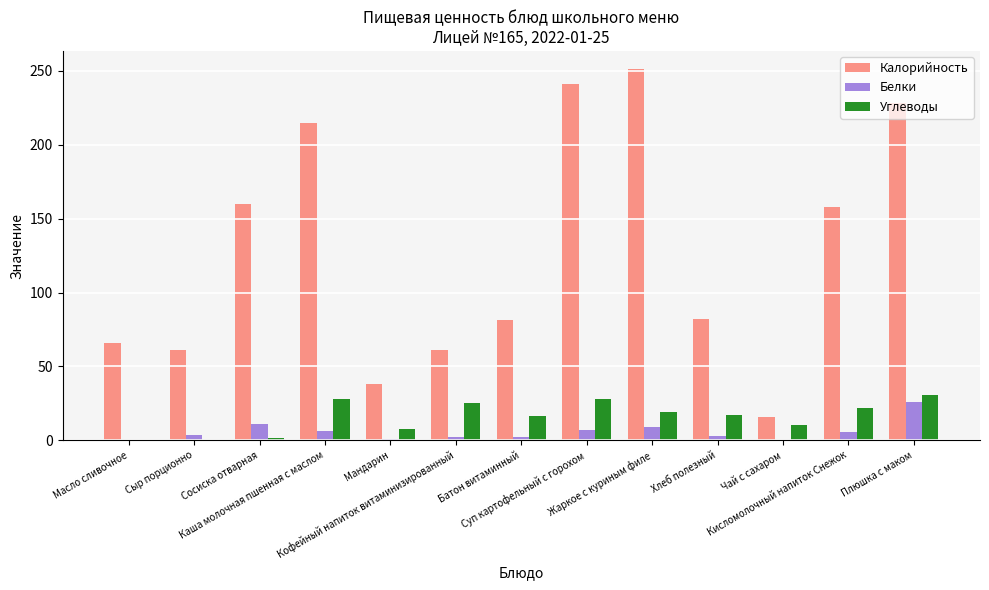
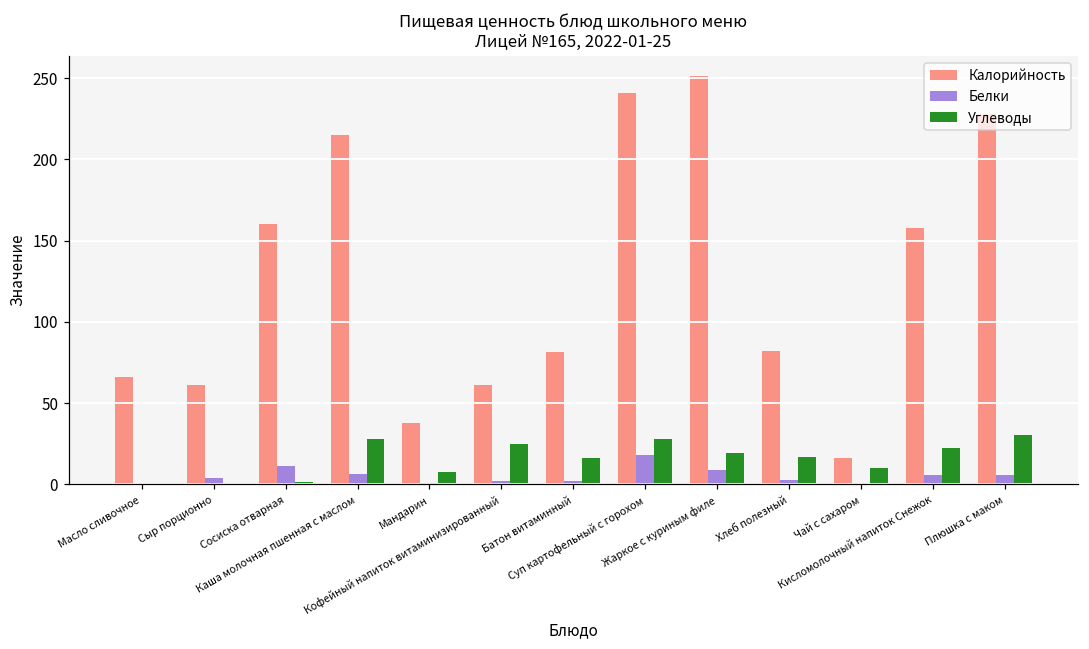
Белки, Суп картофельный с горохом: 7 -> 18
Белки, Плюшка с маком: 26 -> 6
